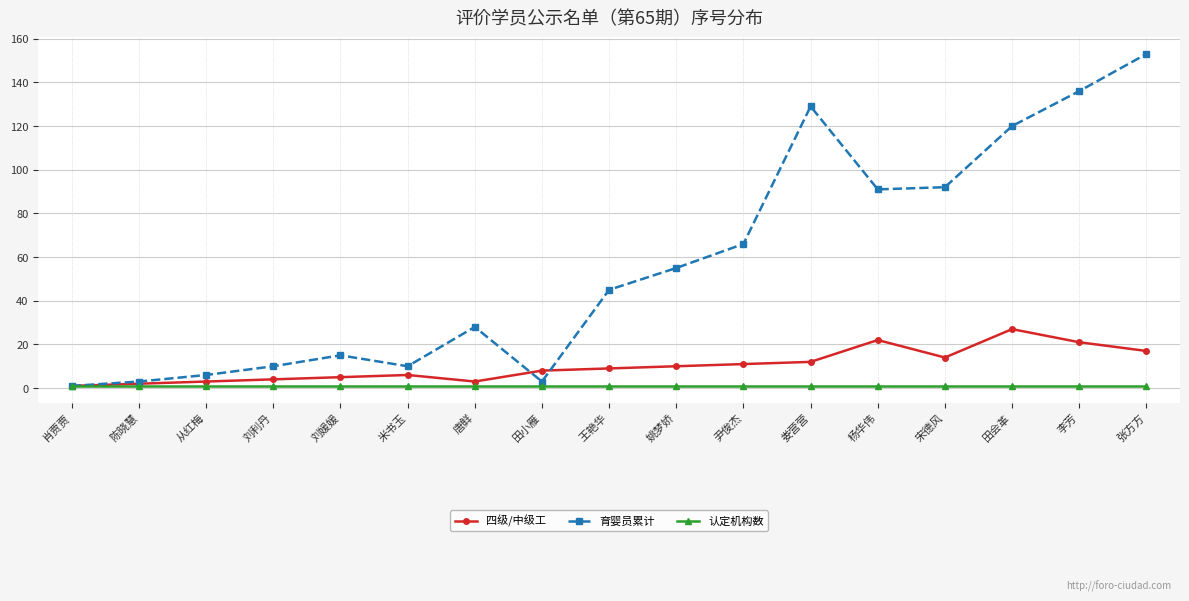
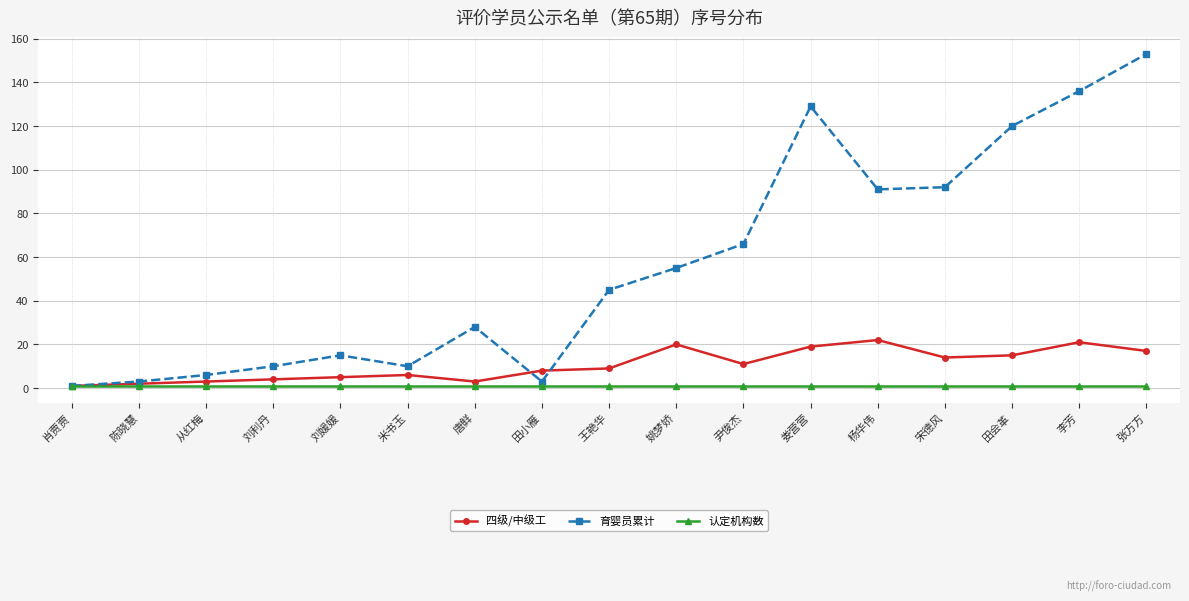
四级/中级工, 姚梦娇: 10 -> 20
四级/中级工, 娄营营: 12 -> 19
四级/中级工, 田会革: 27 -> 15
